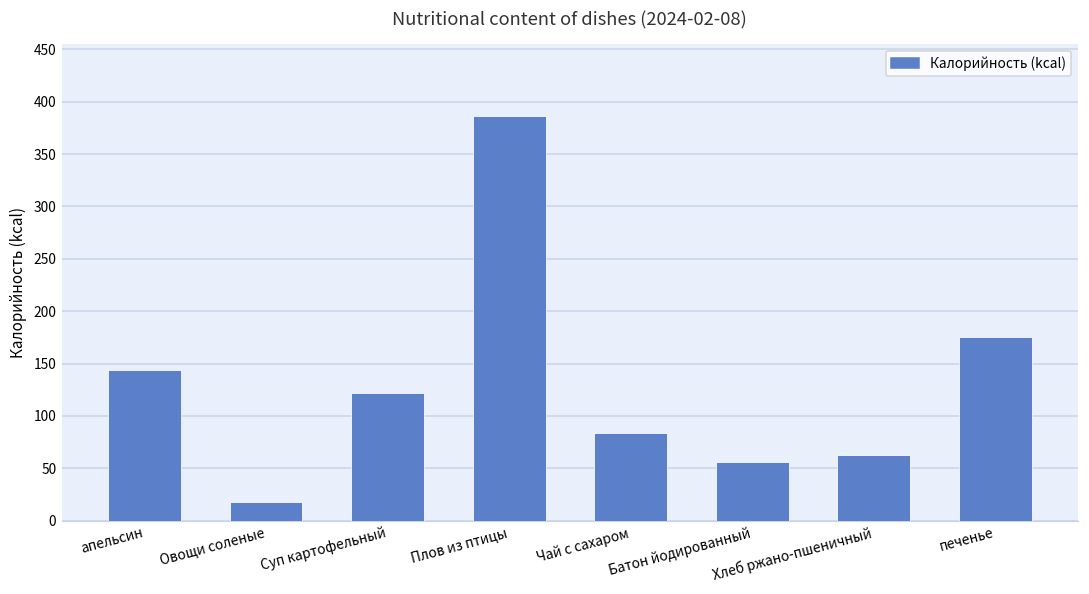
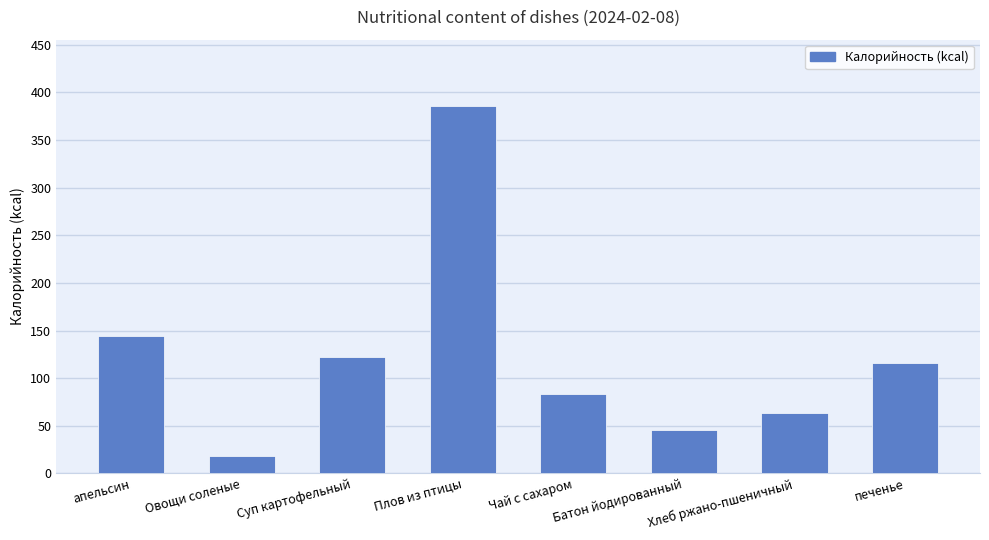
Батон йодированный: 60 -> 50
печенье: 180 -> 120
